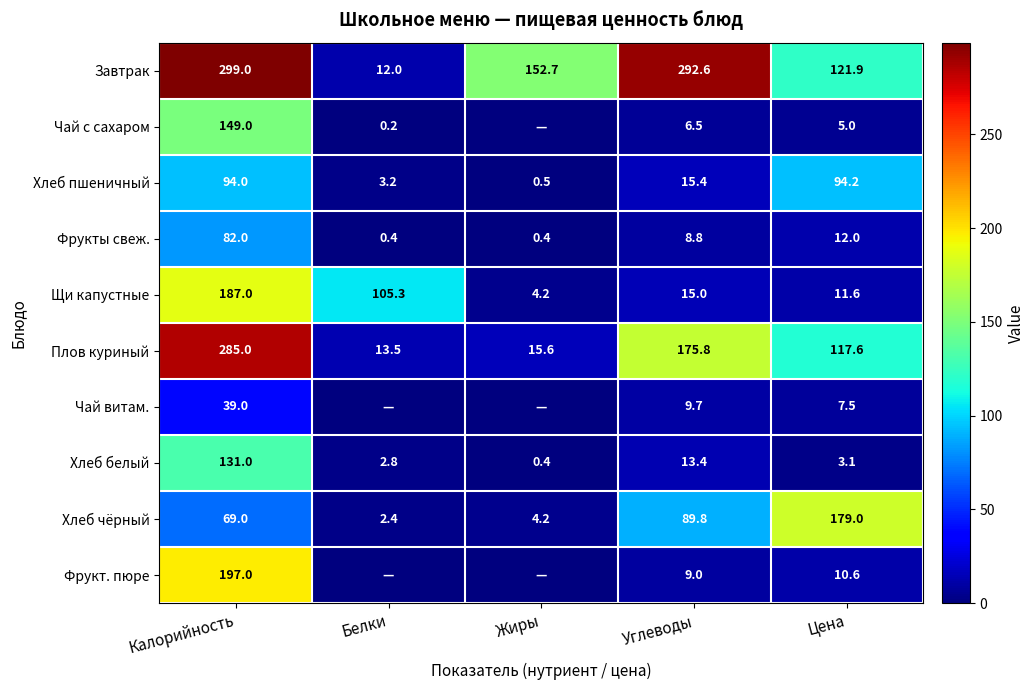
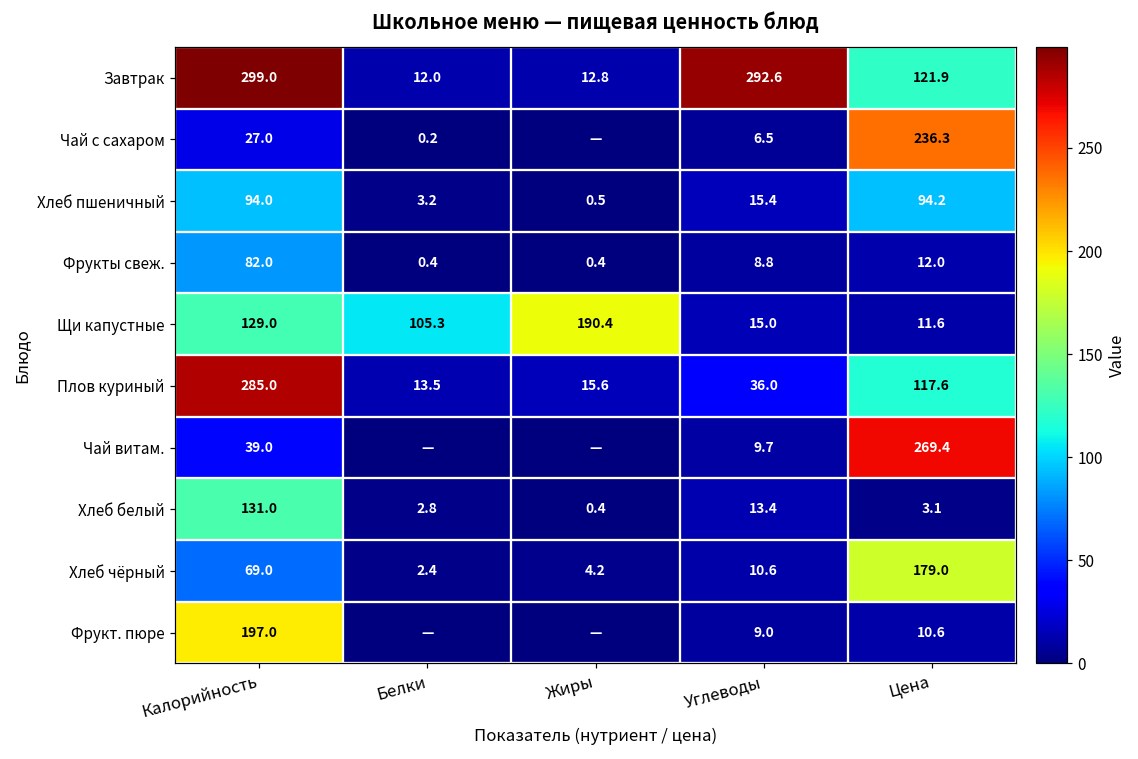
Завтрак, Жиры: 152.7 -> 12.8
Чай с сахаром, Калорийность: 149.0 -> 27.0
Чай с сахаром, Цена: 5.0 -> 236.3
Щи капустные, Калорийность: 187.0 -> 129.0
Щи капустные, Жиры: 4.2 -> 190.4
Плов куриный, Углеводы: 175.8 -> 36.0
Чай витам., Цена: 7.5 -> 269.4
Хлеб чёрный, Углеводы: 89.8 -> 10.6
